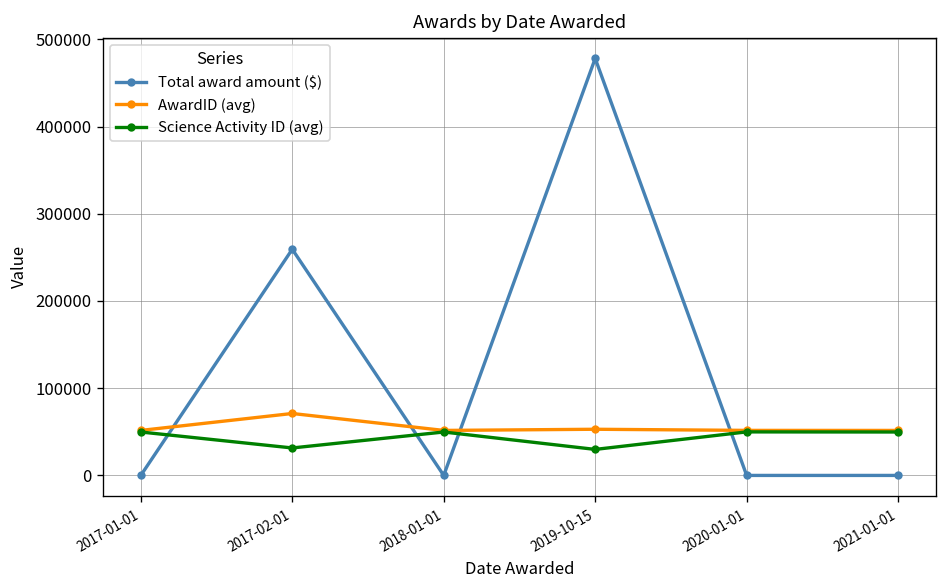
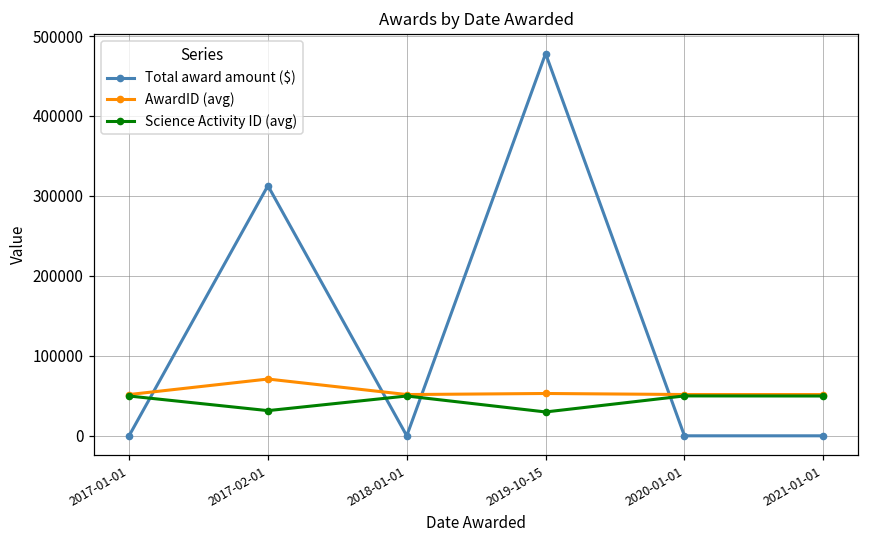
Total award amount ($), 2017-02-01: 260000 -> 310000
